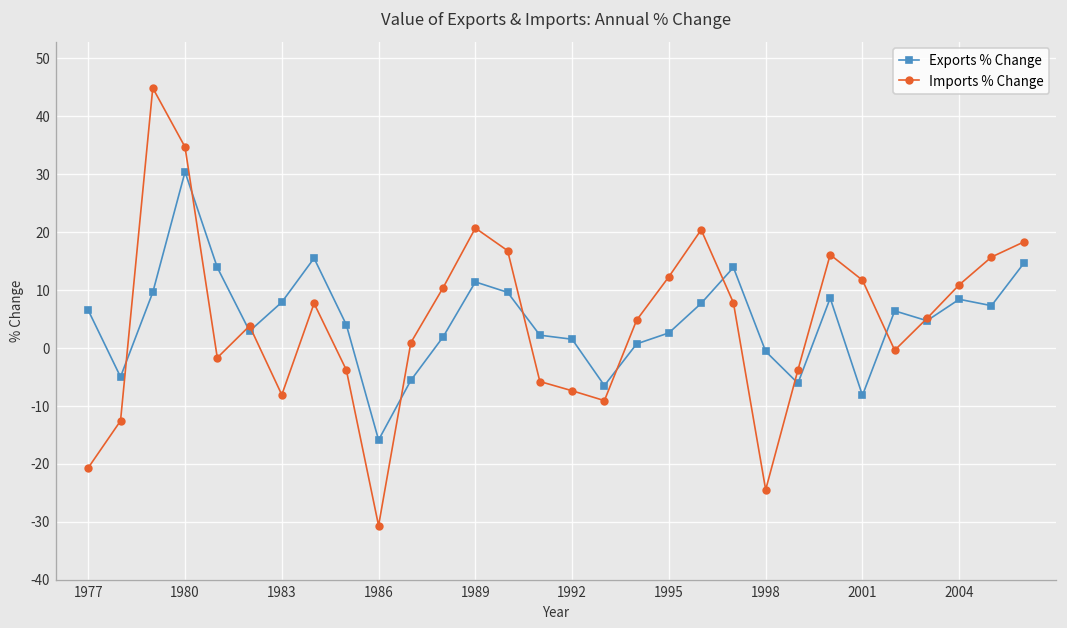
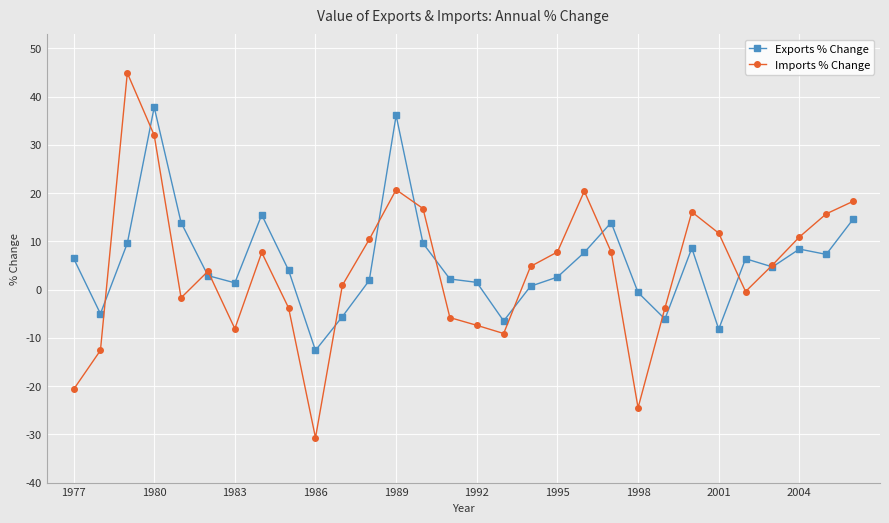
Exports % Change, 1980: 30 -> 38
Imports % Change, 1980: 35 -> 32
Exports % Change, 1983: 8 -> 1
Exports % Change, 1986: -16 -> -13
Exports % Change, 1989: 11 -> 36
Imports % Change, 1995: 12 -> 8
